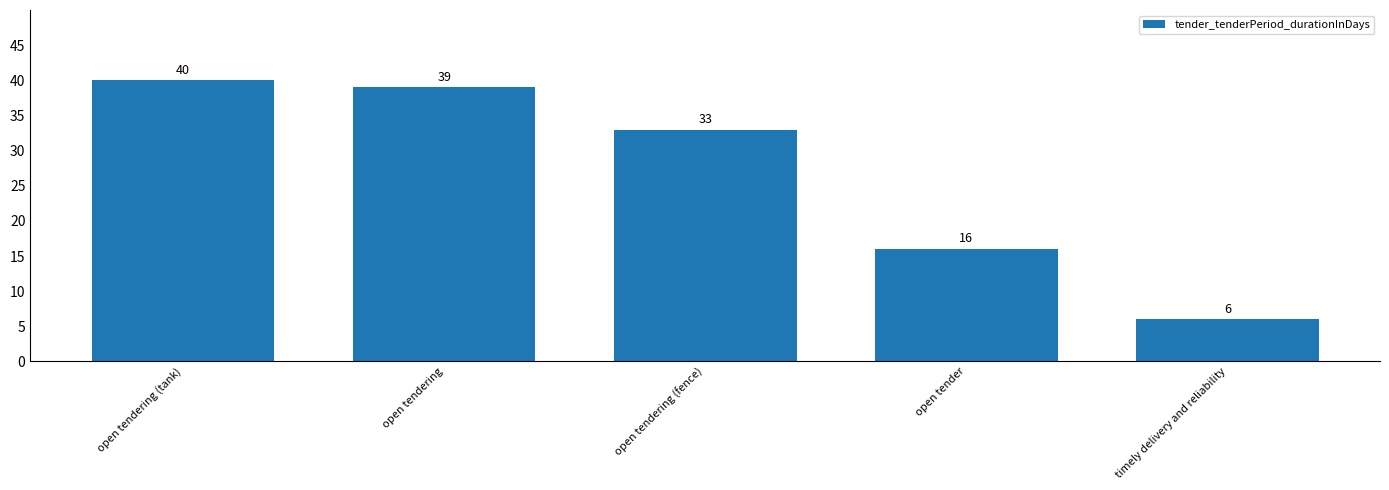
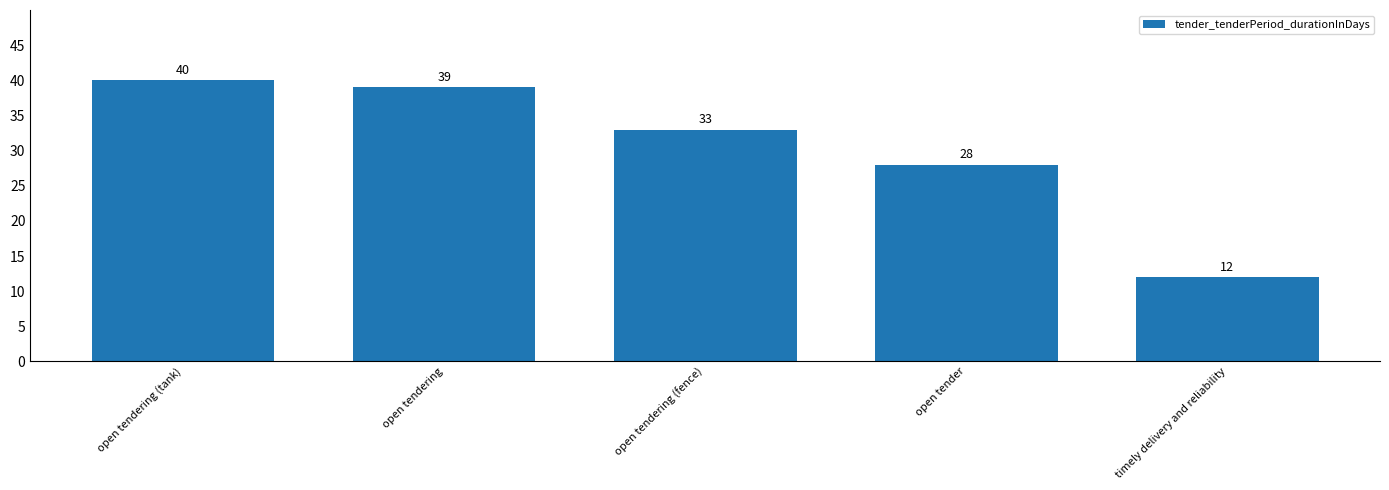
open tender: 16 -> 28
timely delivery and reliability: 6 -> 12
